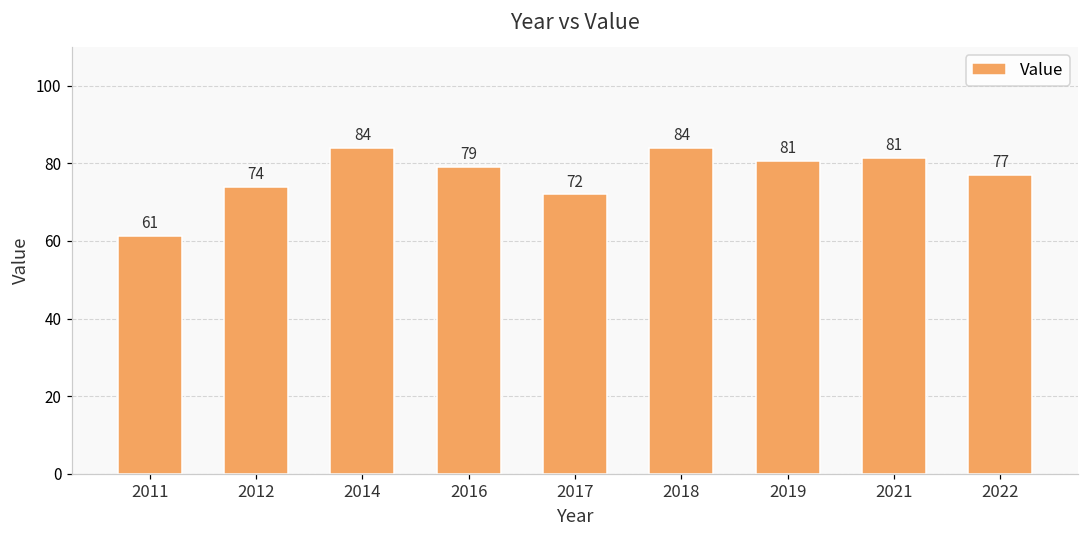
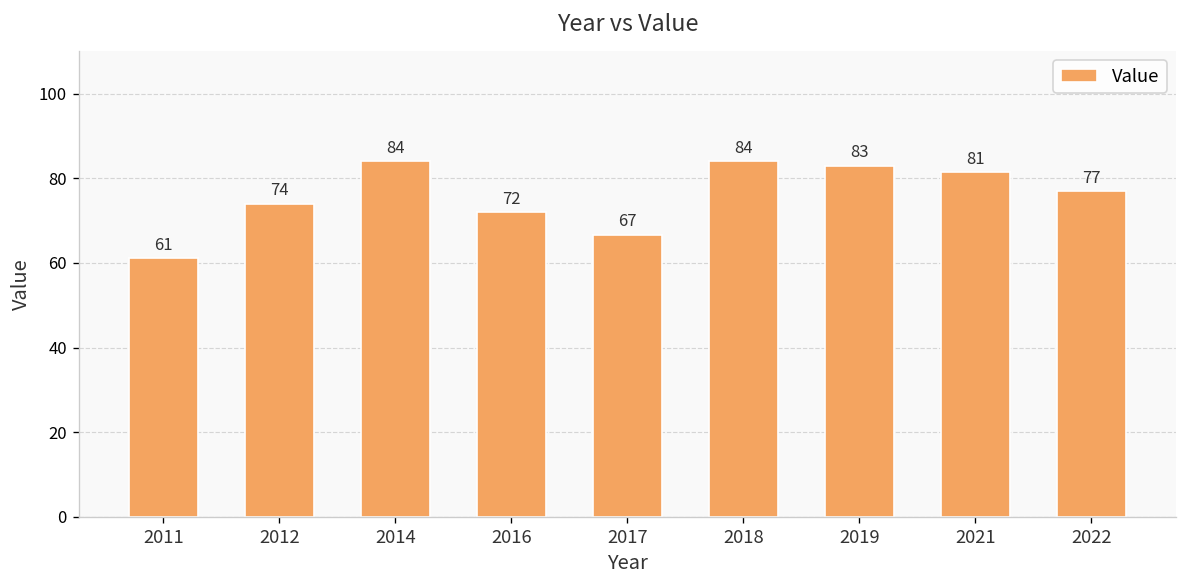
2016: 79 -> 72
2017: 72 -> 67
2019: 81 -> 83
